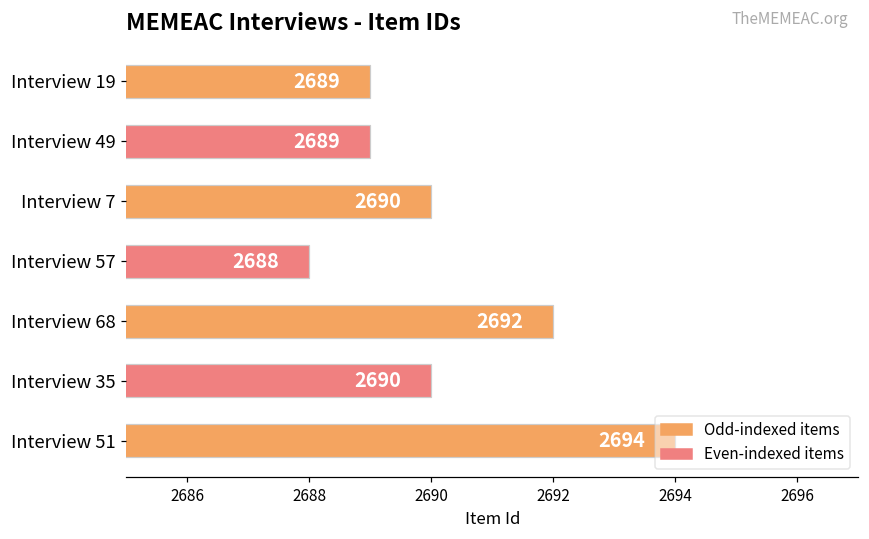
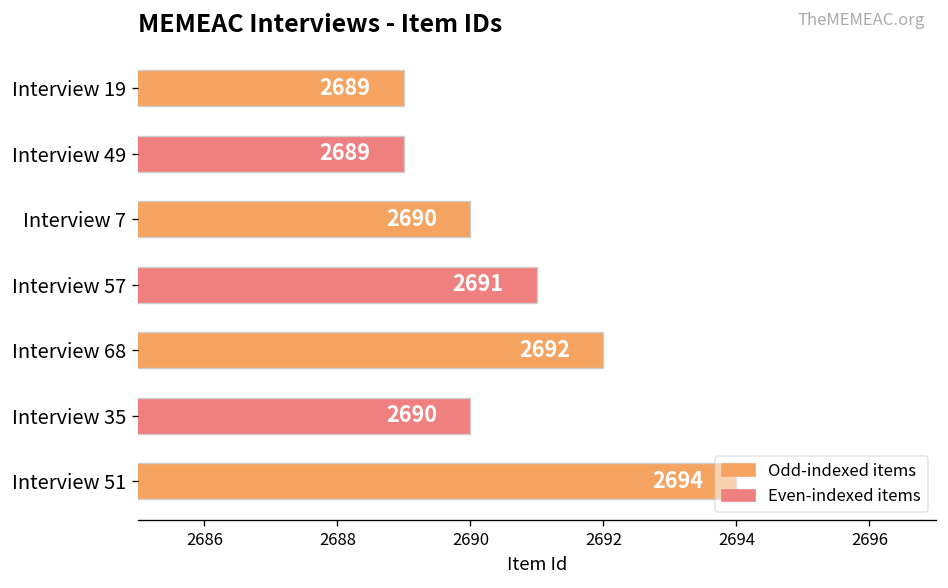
Interview 57: 2688 -> 2691
